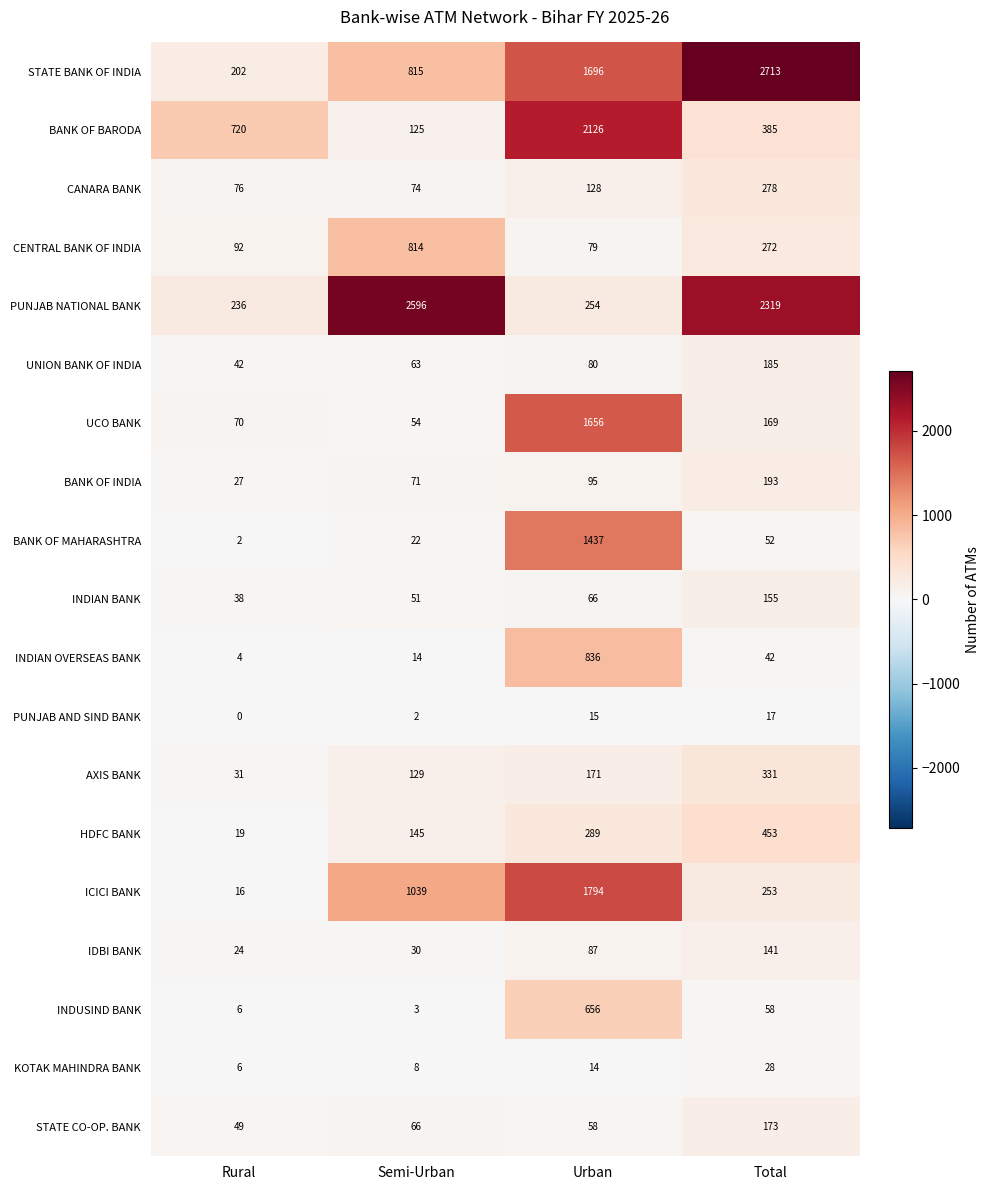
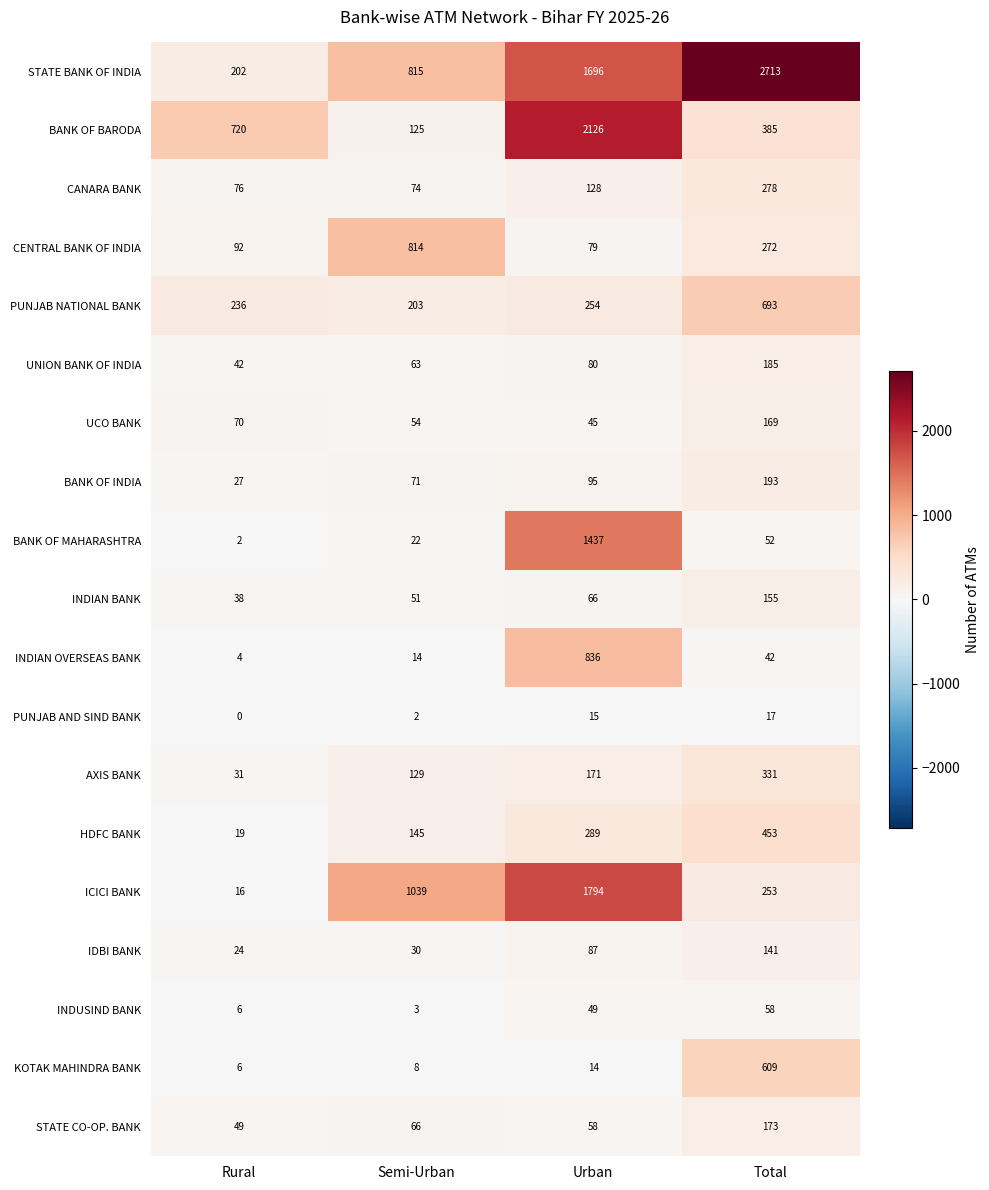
PUNJAB NATIONAL BANK, Semi-Urban: 2596 -> 203
PUNJAB NATIONAL BANK, Total: 2319 -> 693
UCO BANK, Urban: 1656 -> 45
INDUSIND BANK, Urban: 656 -> 49
KOTAK MAHINDRA BANK, Total: 28 -> 609
